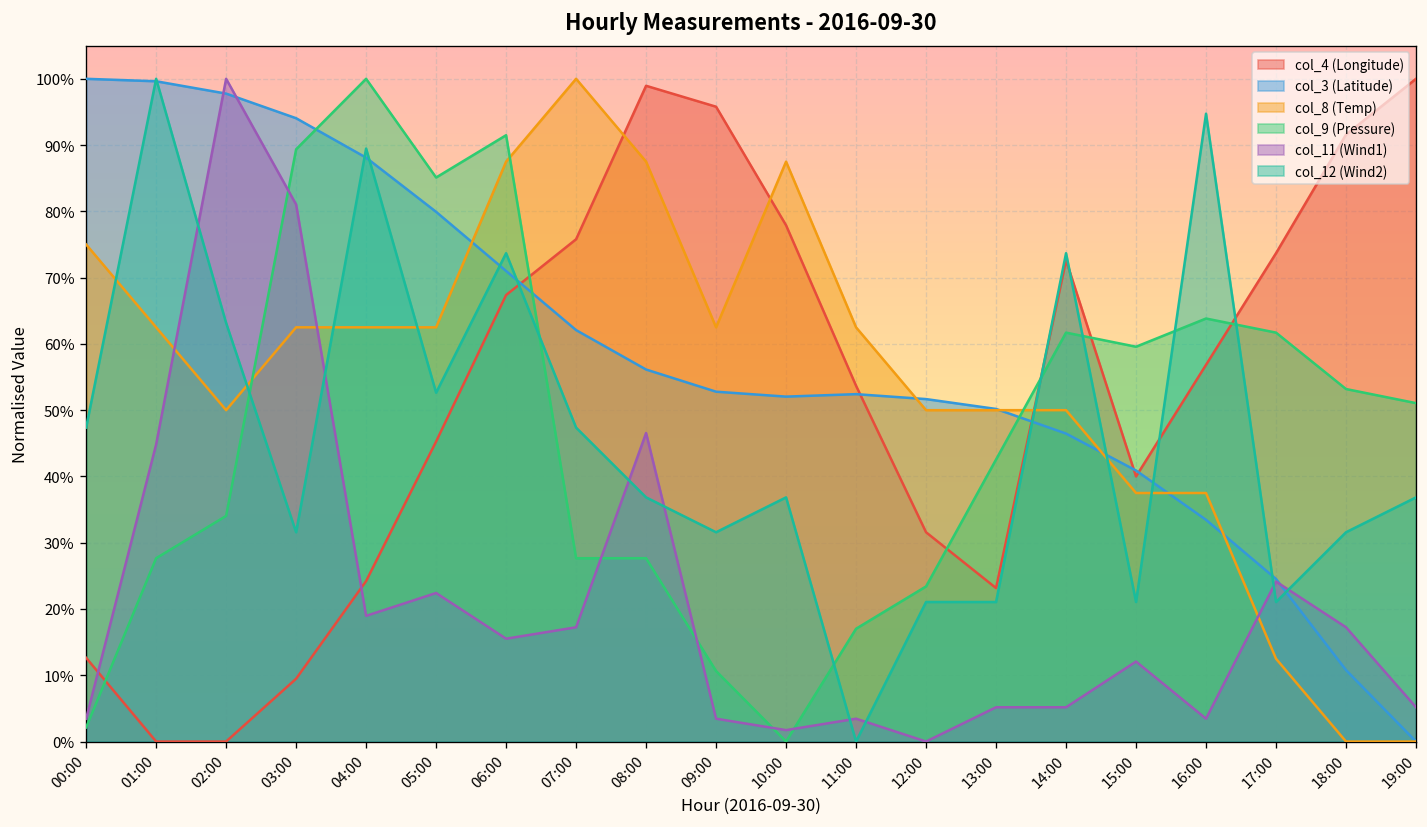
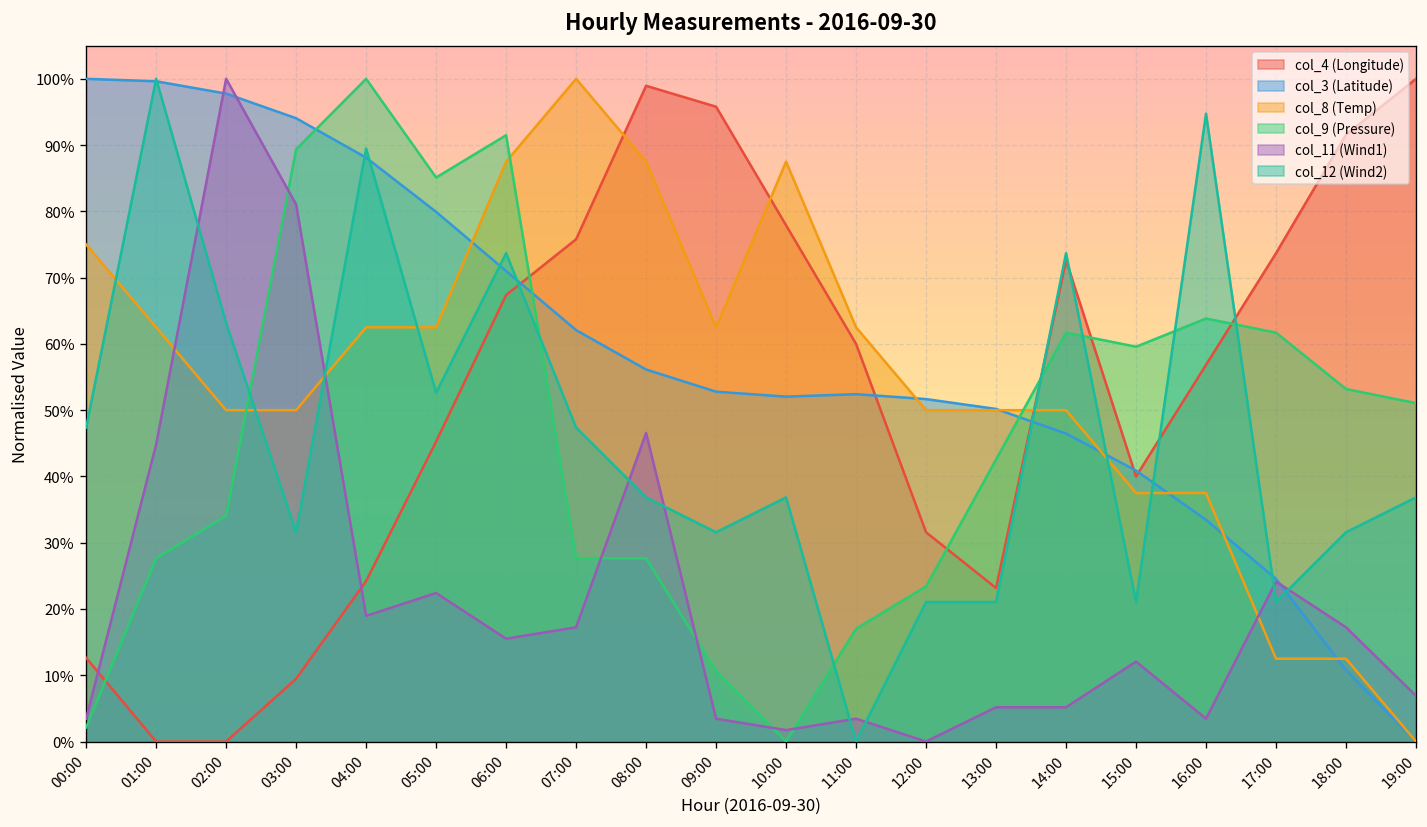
col_8 (Temp), 03:00: 62% -> 50%
col_4 (Longitude), 11:00: 54% -> 60%
col_8 (Temp), 18:00: 0% -> 12%
col_11 (Wind1), 19:00: 5% -> 7%
